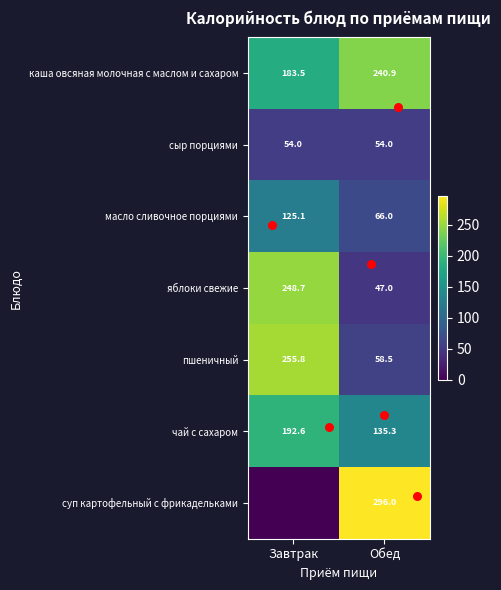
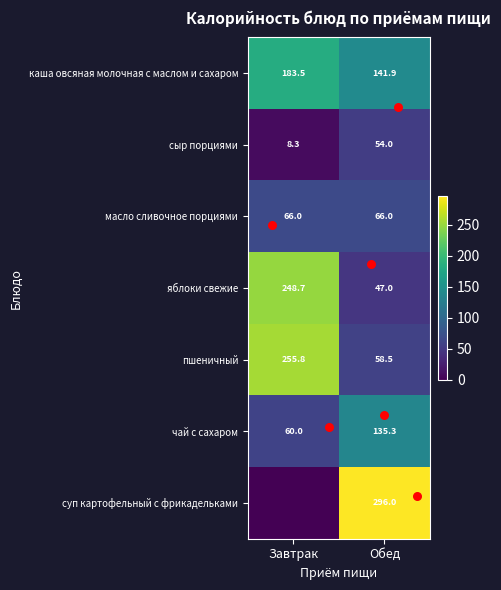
каша овсяная молочная с маслом и сахаром, Обед: 240.9 -> 141.9
сыр порциями, Завтрак: 54.0 -> 8.3
масло сливочное порциями, Завтрак: 125.1 -> 66.0
чай с сахаром, Завтрак: 192.6 -> 60.0
